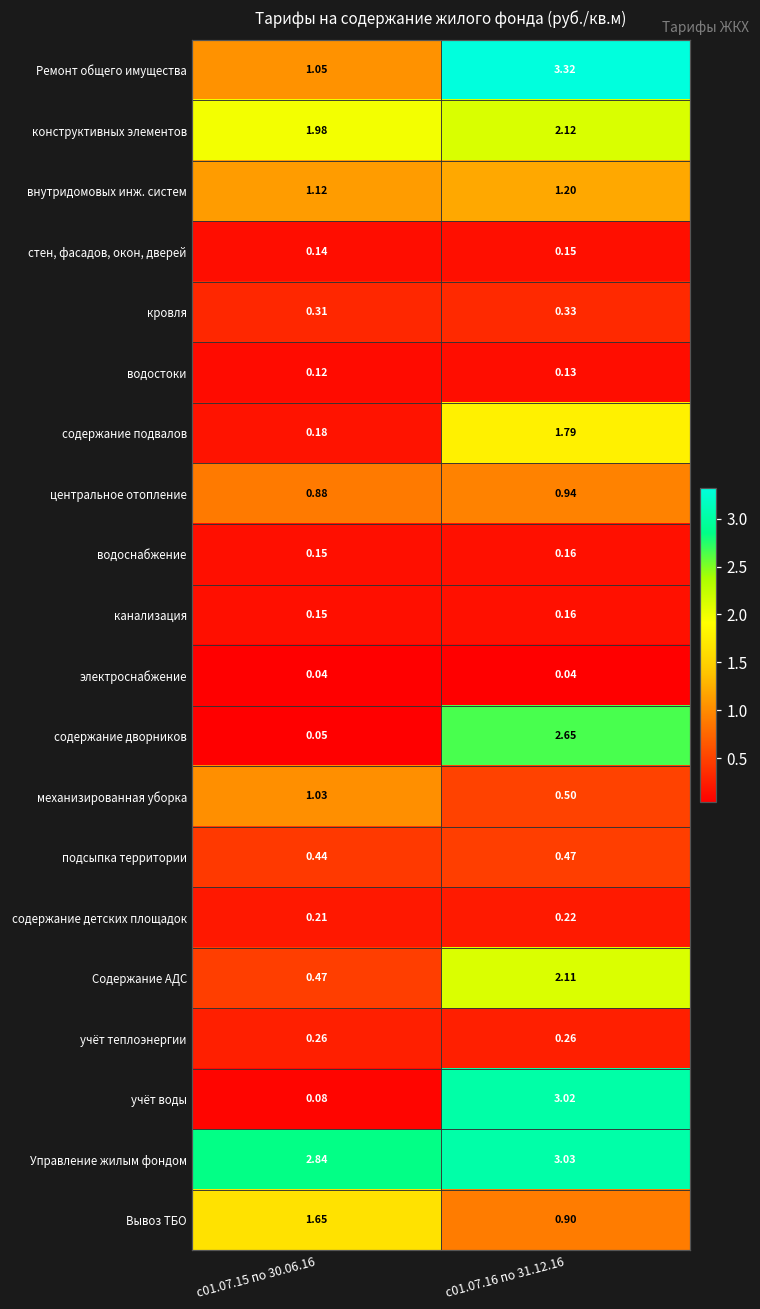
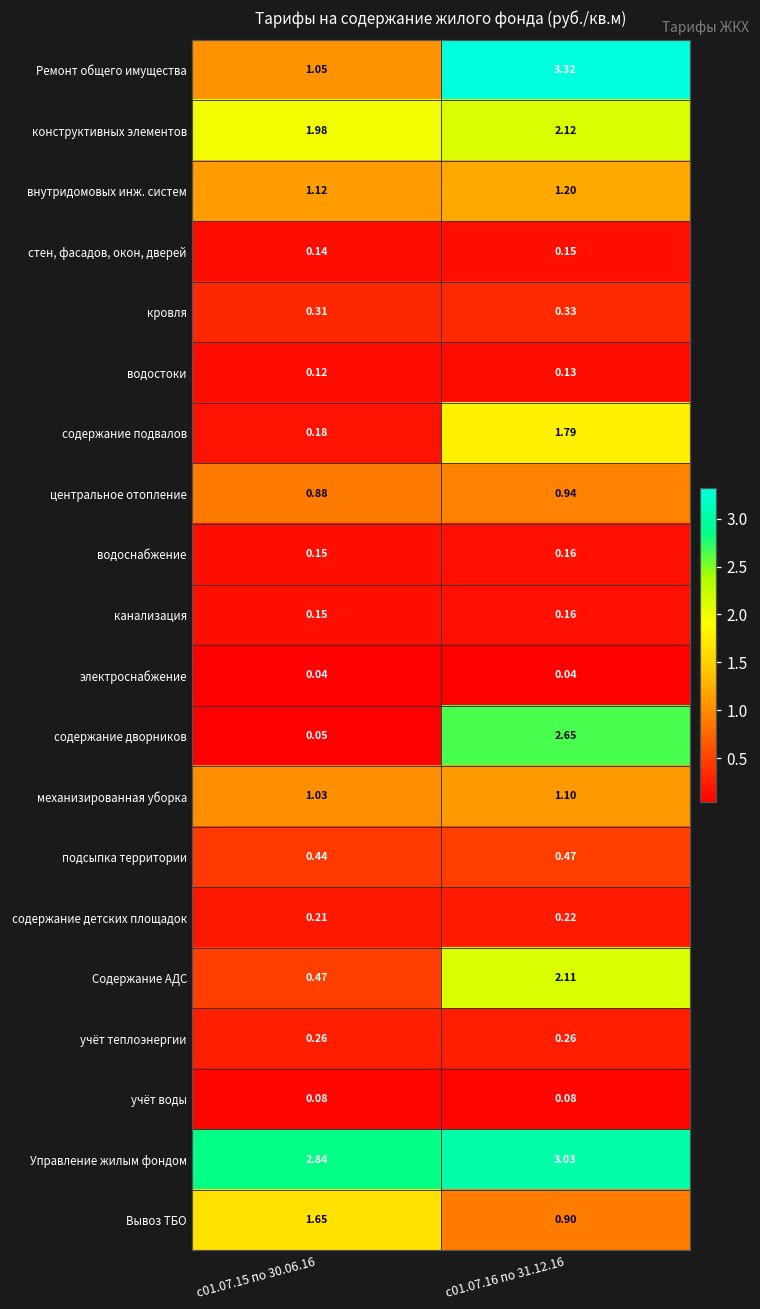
механизированная уборка, с01.07.16 по 31.12.16: 0.50 -> 1.10
учёт воды, с01.07.16 по 31.12.16: 3.02 -> 0.08
